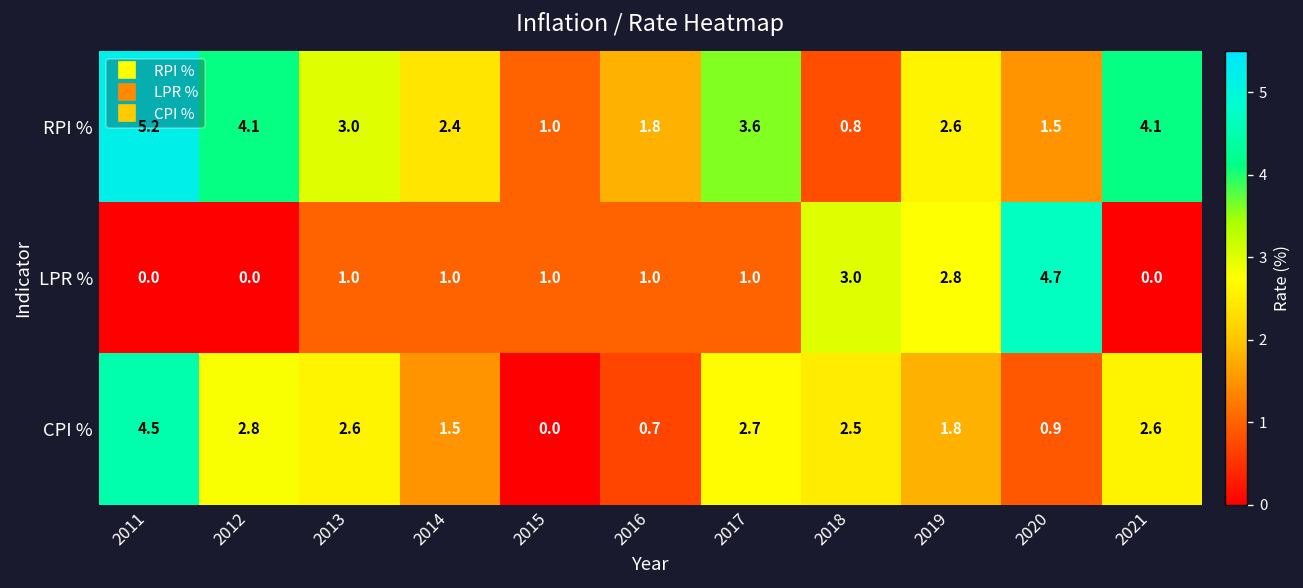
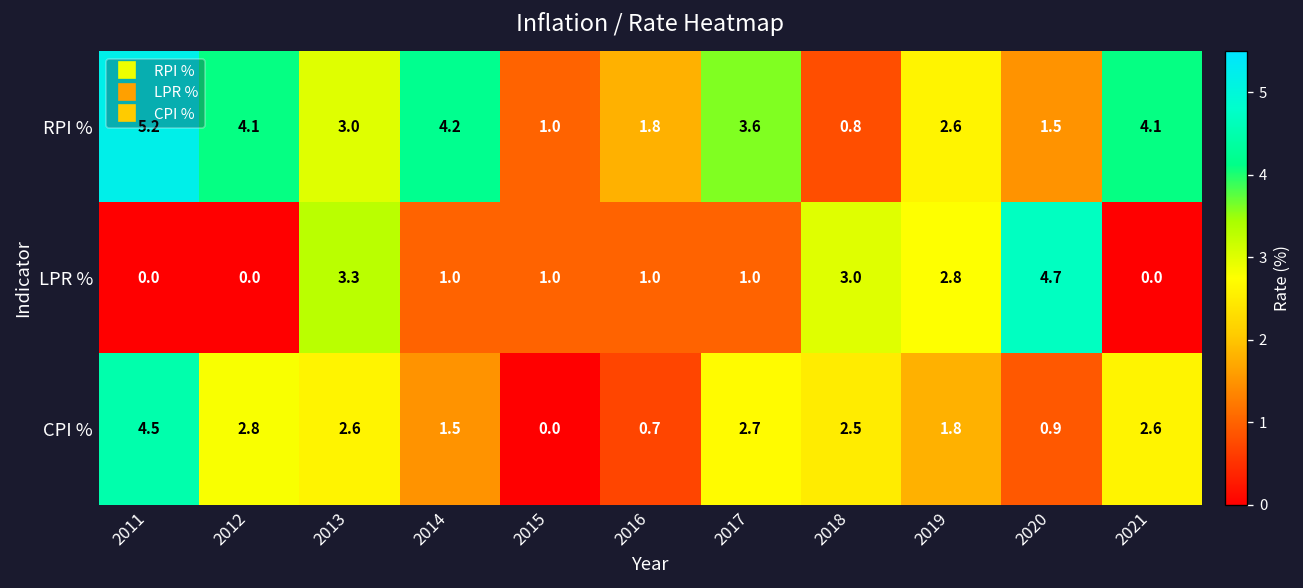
RPI %, 2014: 2.4 -> 4.2
LPR %, 2013: 1.0 -> 3.3
